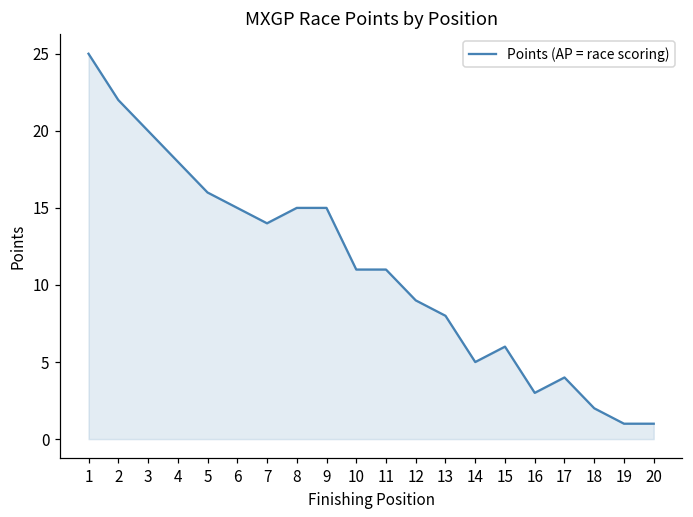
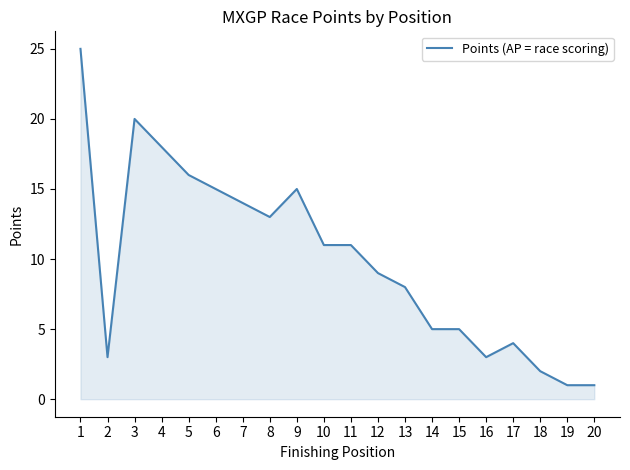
2: 22 -> 3
8: 15 -> 13
15: 6 -> 5
